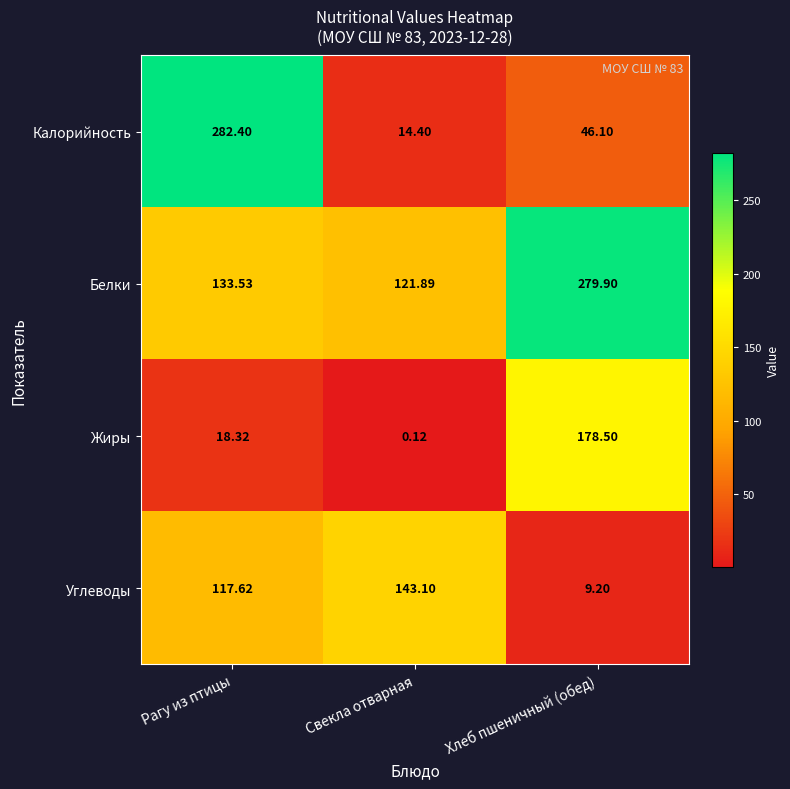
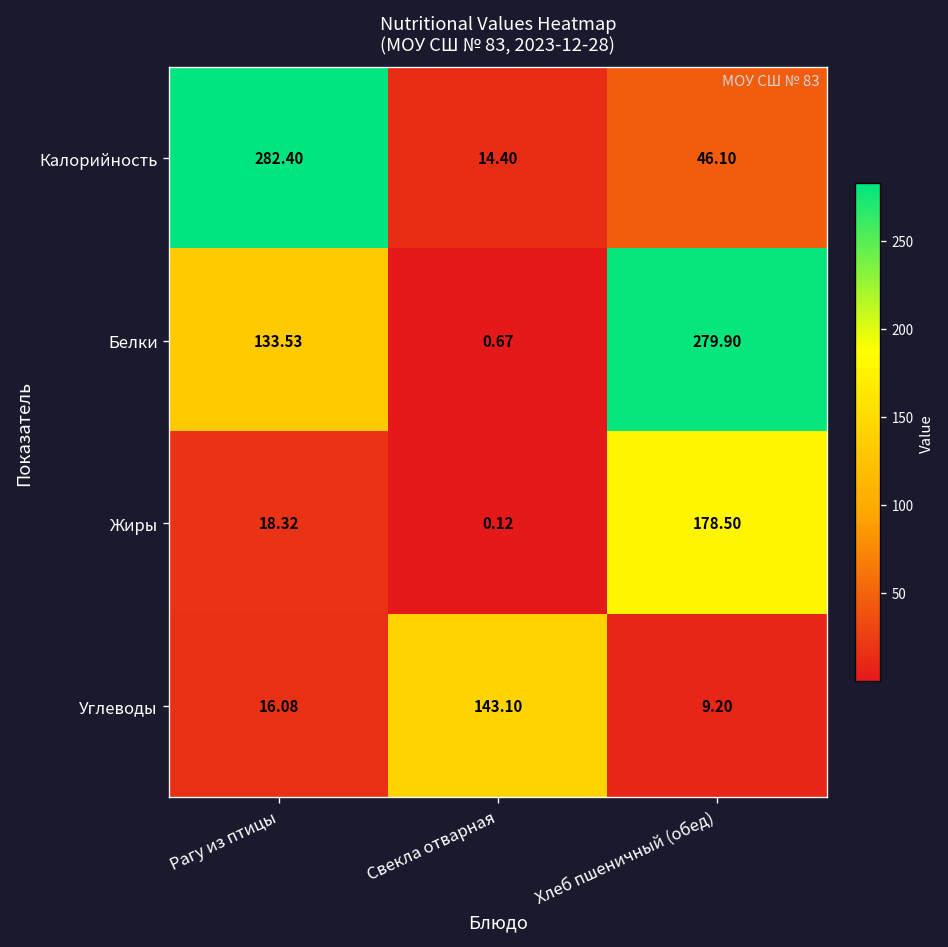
Белки, Свекла отварная: 121.89 -> 0.67
Углеводы, Рагу из птицы: 117.62 -> 16.08
